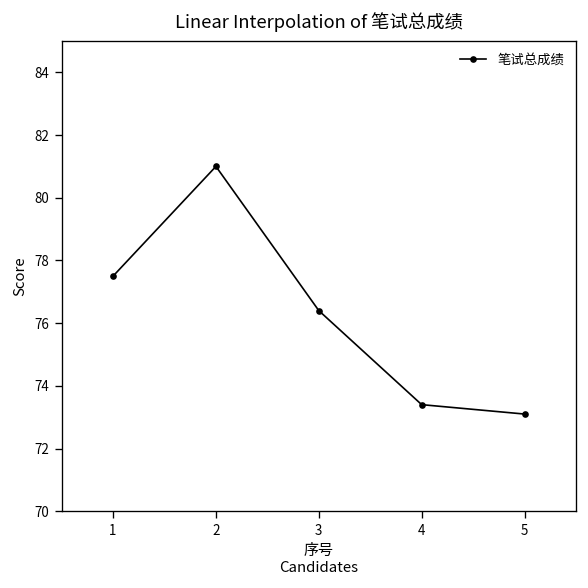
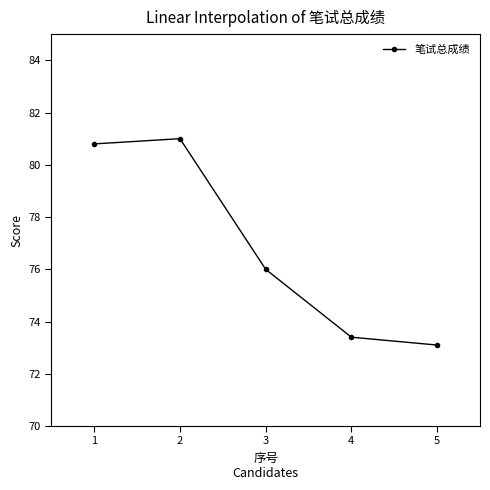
1: 77.5 -> 80.8
3: 76.4 -> 76.0
